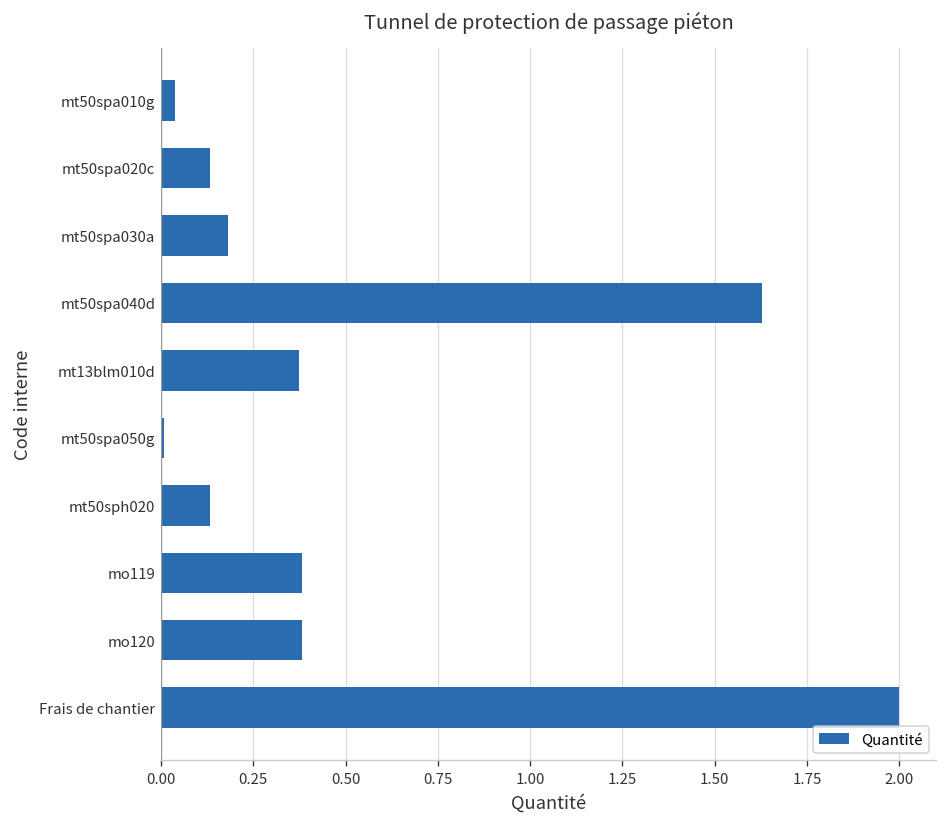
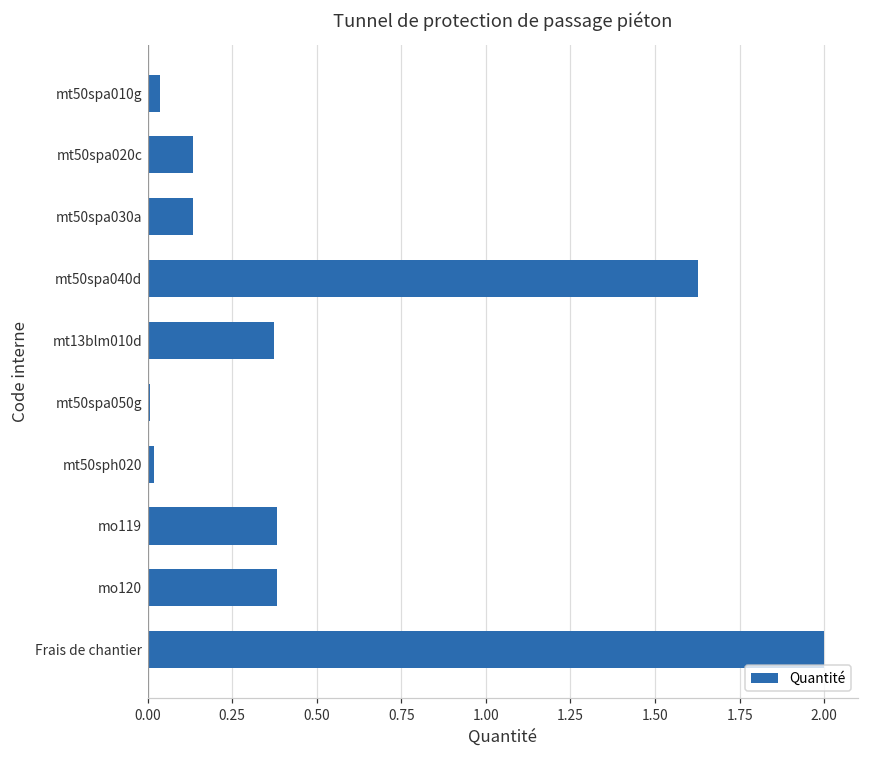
mt50spa030a: 0.18 -> 0.13
mt50sph020: 0.13 -> 0.02
